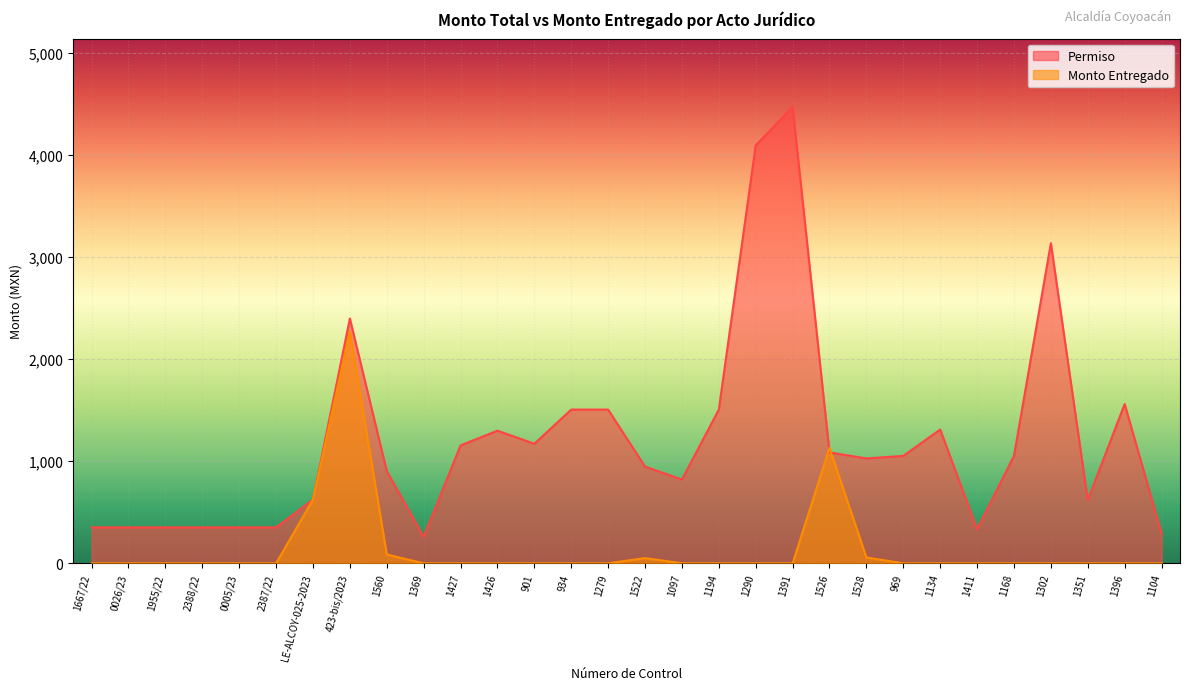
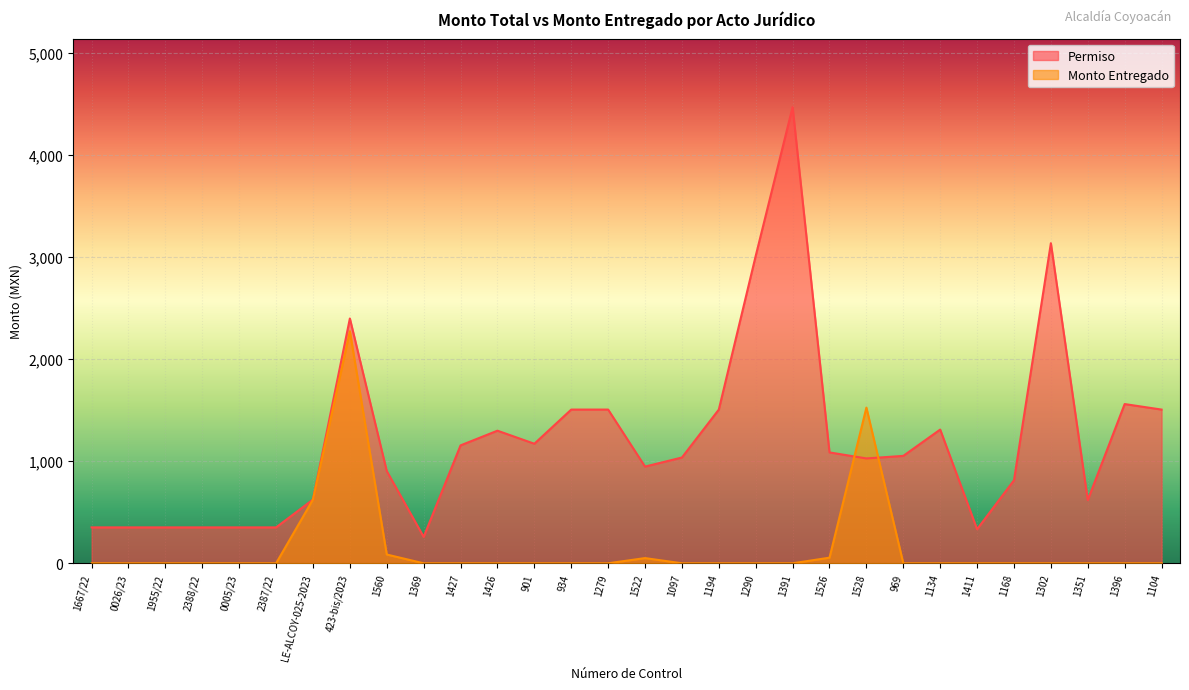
Permiso, 1097: 820 -> 1,040
Permiso, 1290: 4,100 -> 3,010
Monto Entregado, 1526: 1,130 -> 60
Monto Entregado, 1528: 60 -> 1,530
Permiso, 1168: 1,050 -> 810
Permiso, 1104: 290 -> 1,510
